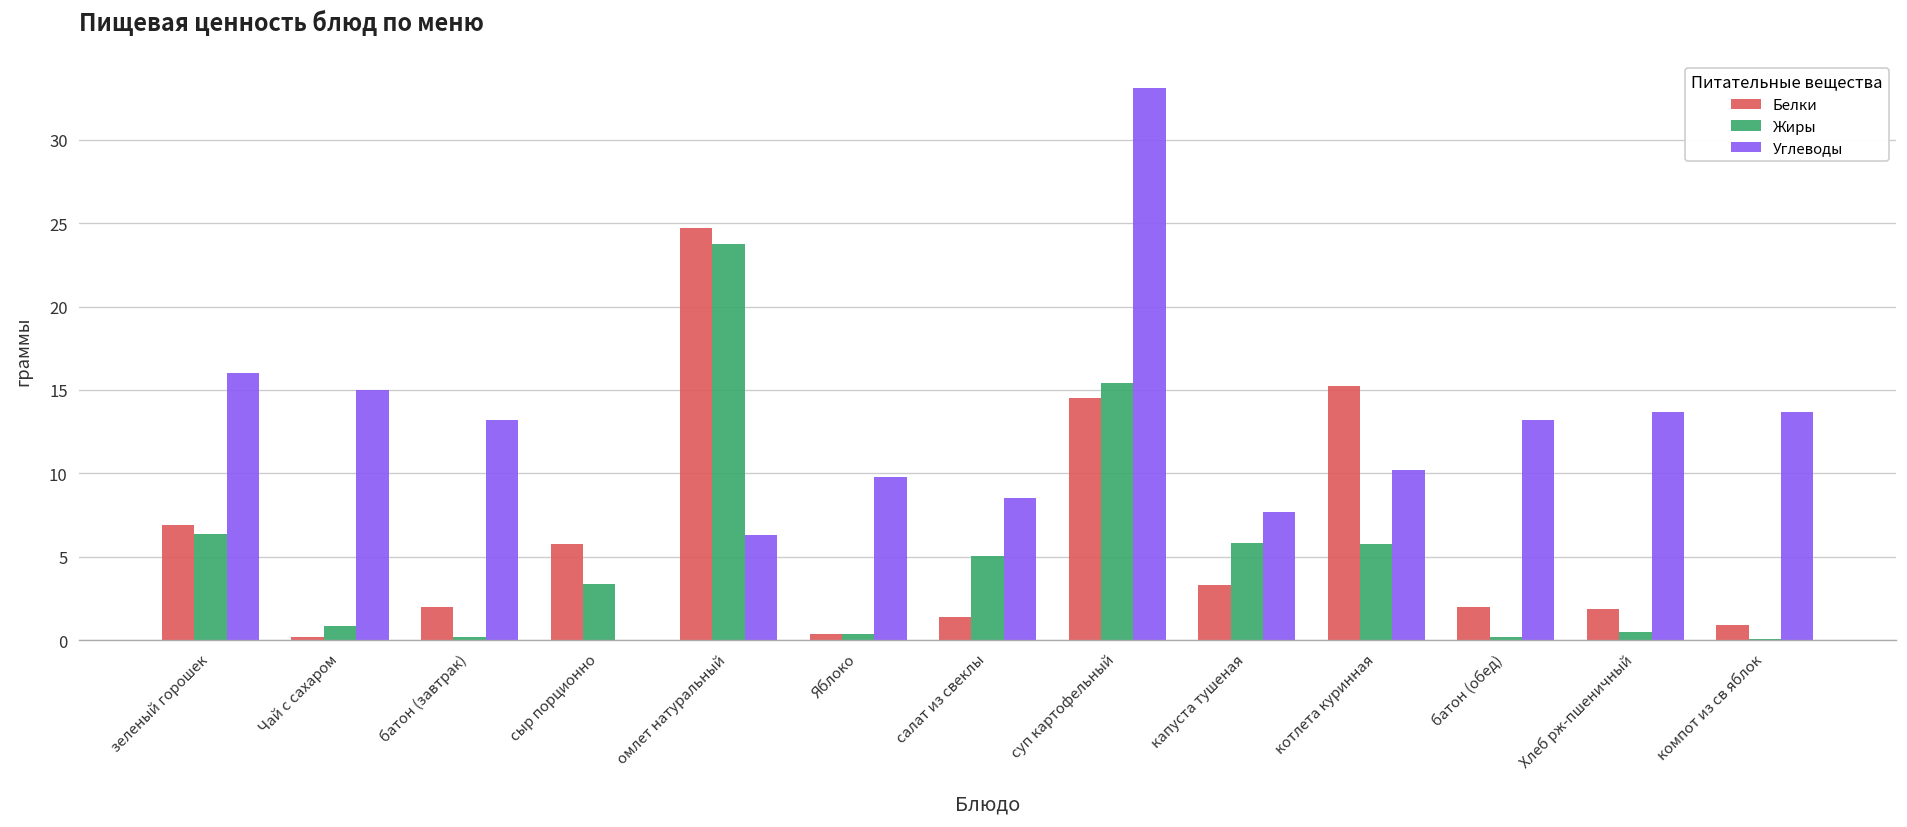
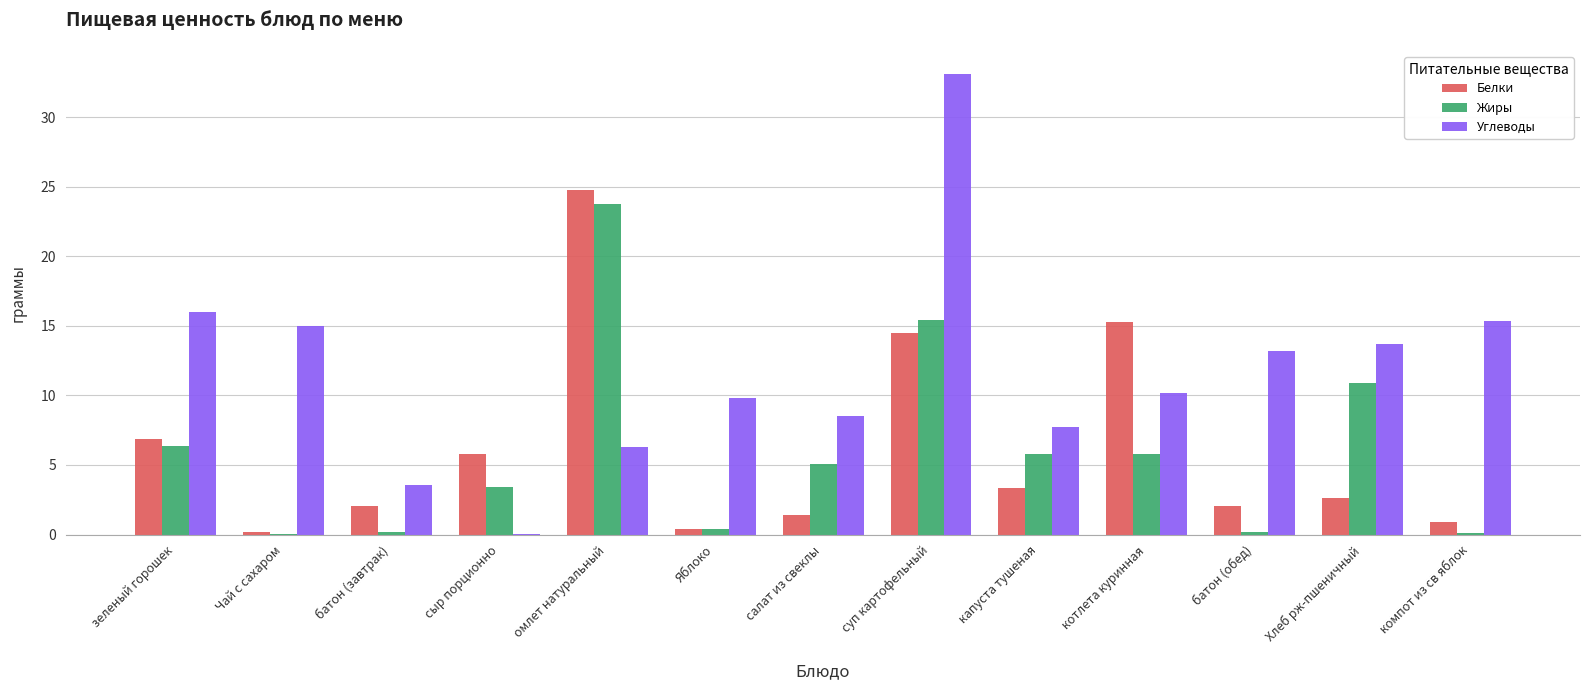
Жиры, Чай с сахаром: 0.9 -> 0.1
Углеводы, батон (завтрак): 13.2 -> 3.6
Белки, Хлеб рж-пшеничный: 1.9 -> 2.6
Жиры, Хлеб рж-пшеничный: 0.5 -> 10.9
Углеводы, компот из св яблок: 13.7 -> 15.4
